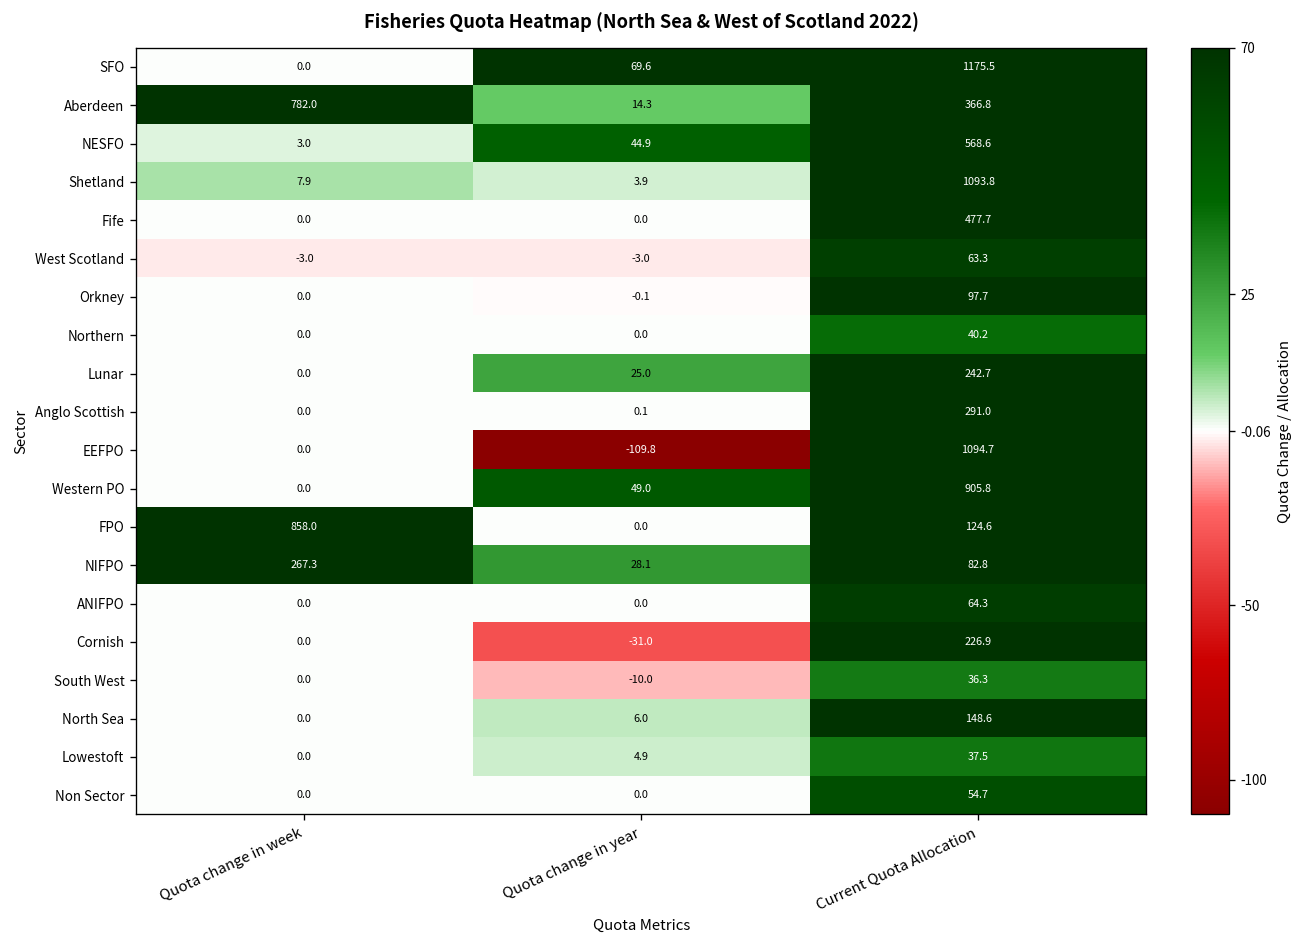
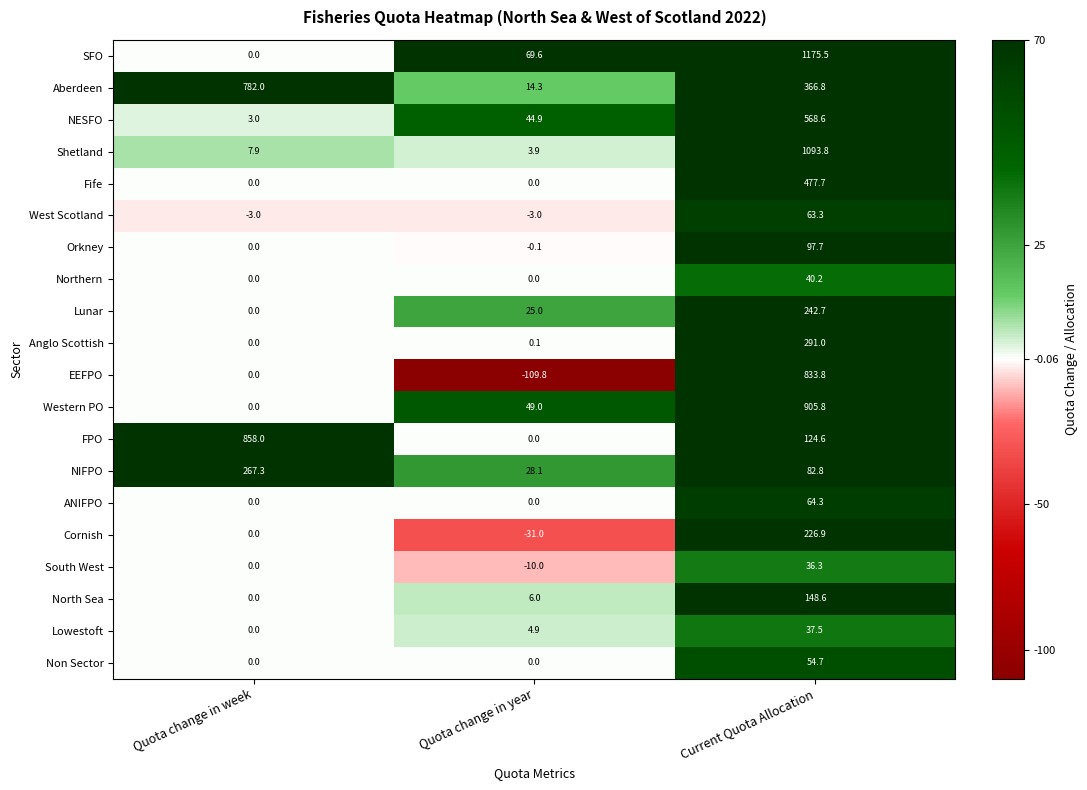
EEFPO, Current Quota Allocation: 1094.7 -> 833.8
